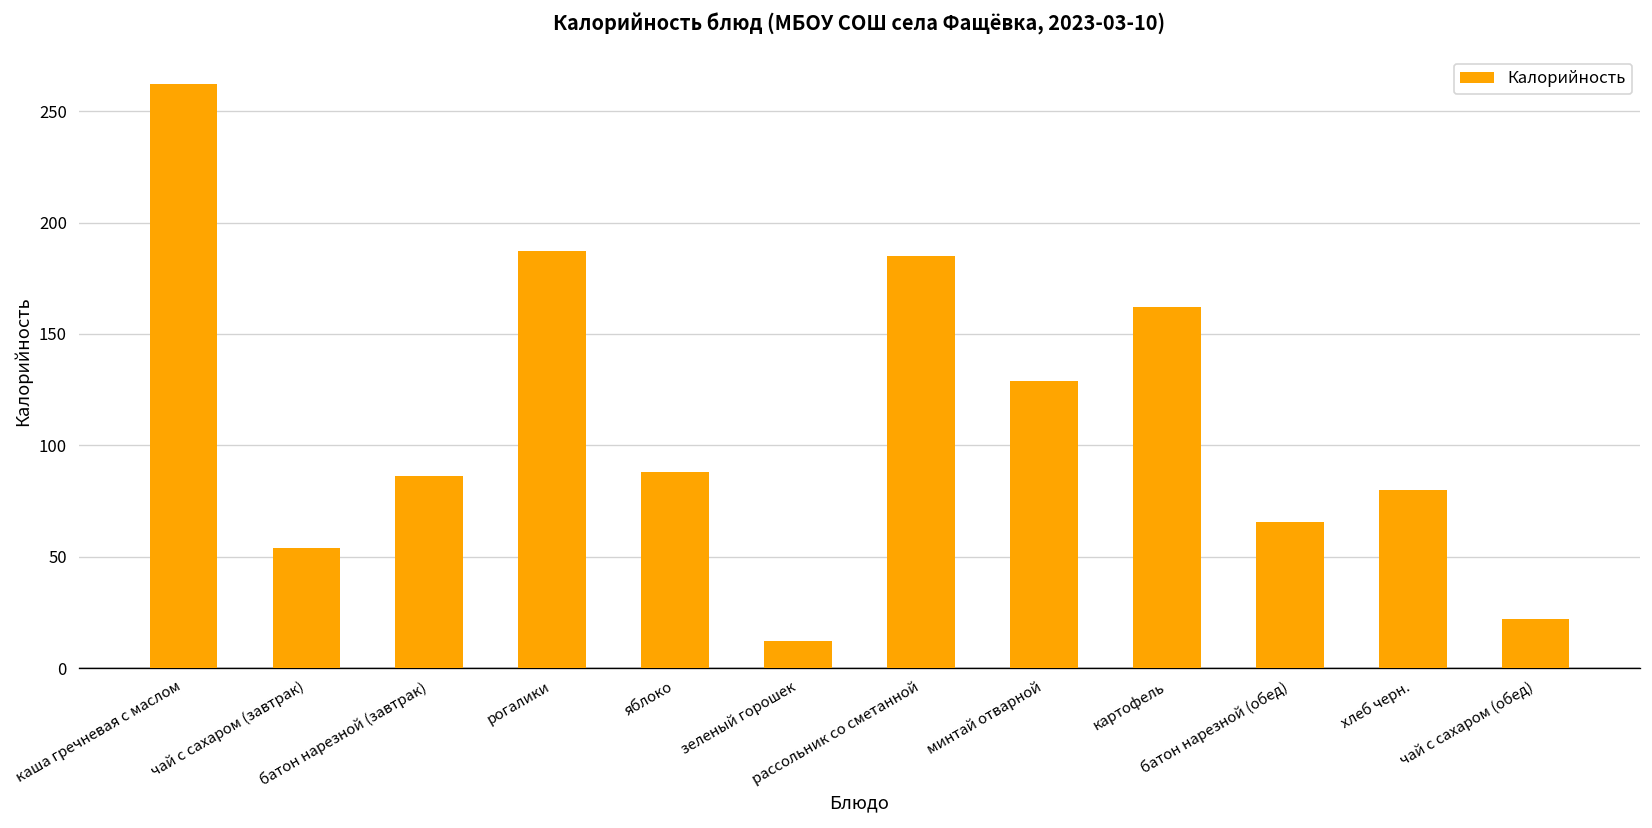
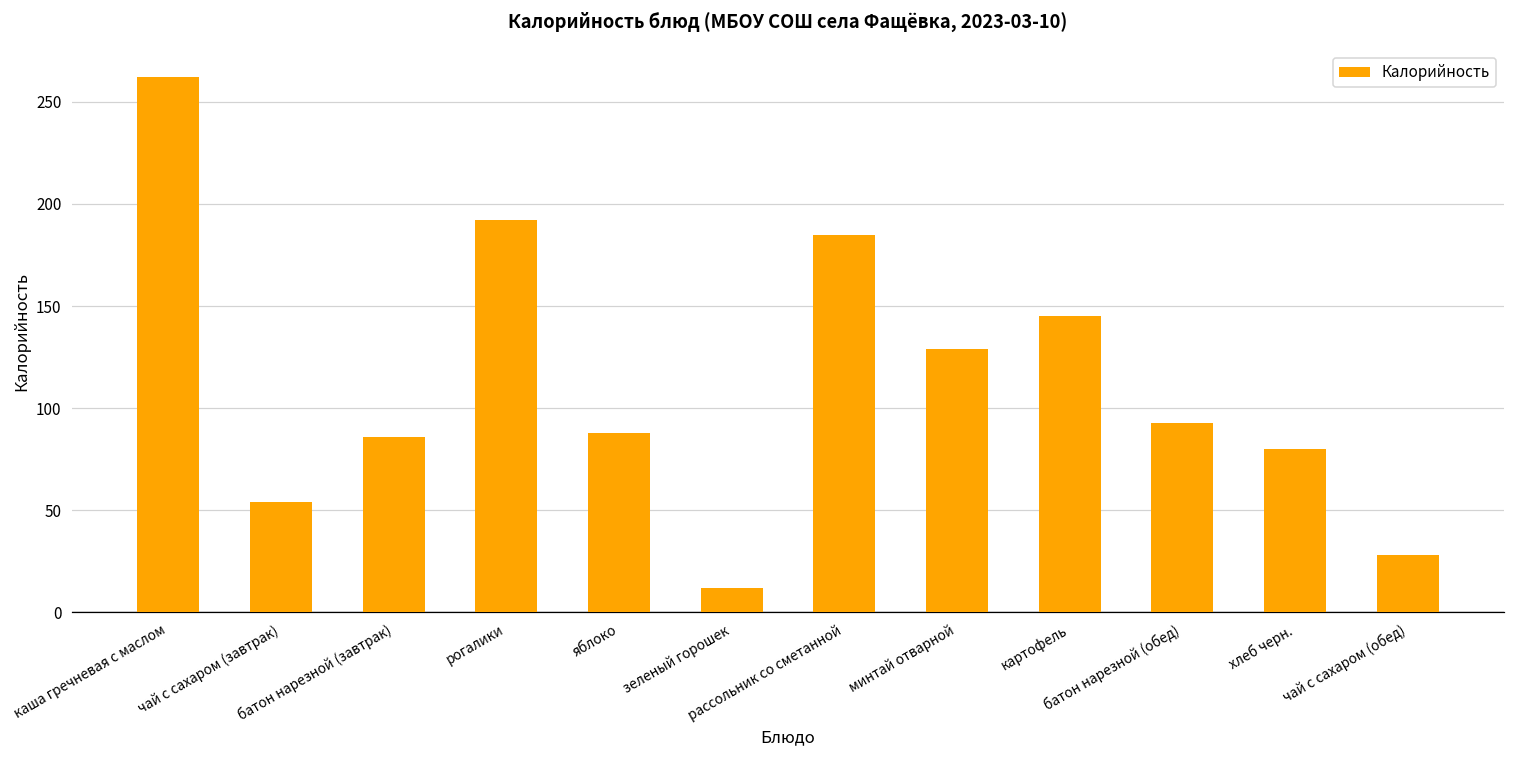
рогалики: 187 -> 192
картофель: 162 -> 145
батон нарезной (обед): 66 -> 93
чай с сахаром (обед): 22 -> 28
